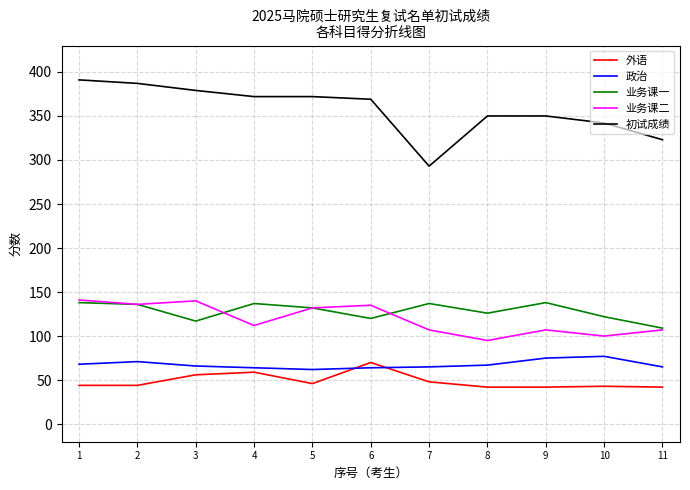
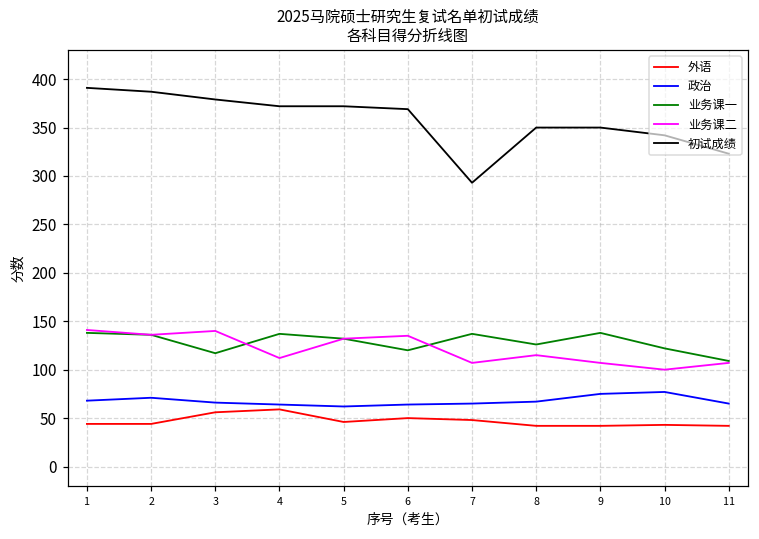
外语, 6: 70 -> 50
业务课二, 8: 100 -> 120
